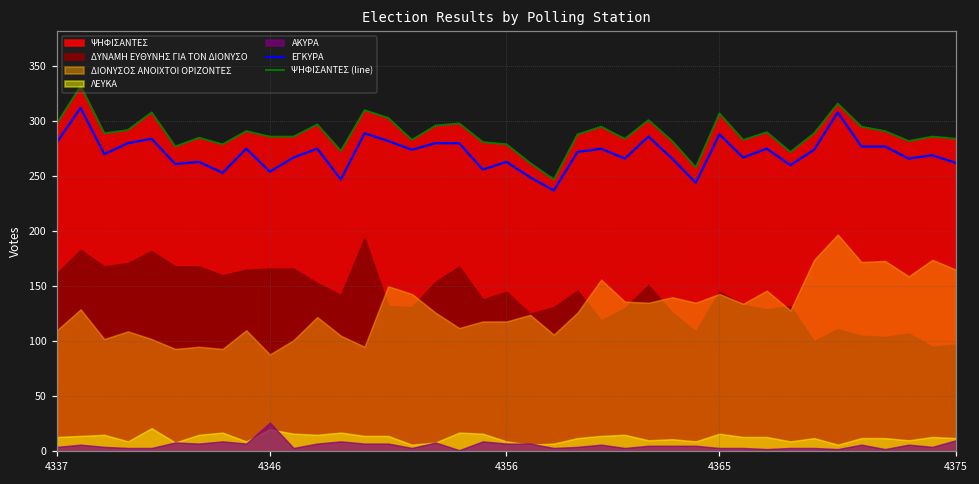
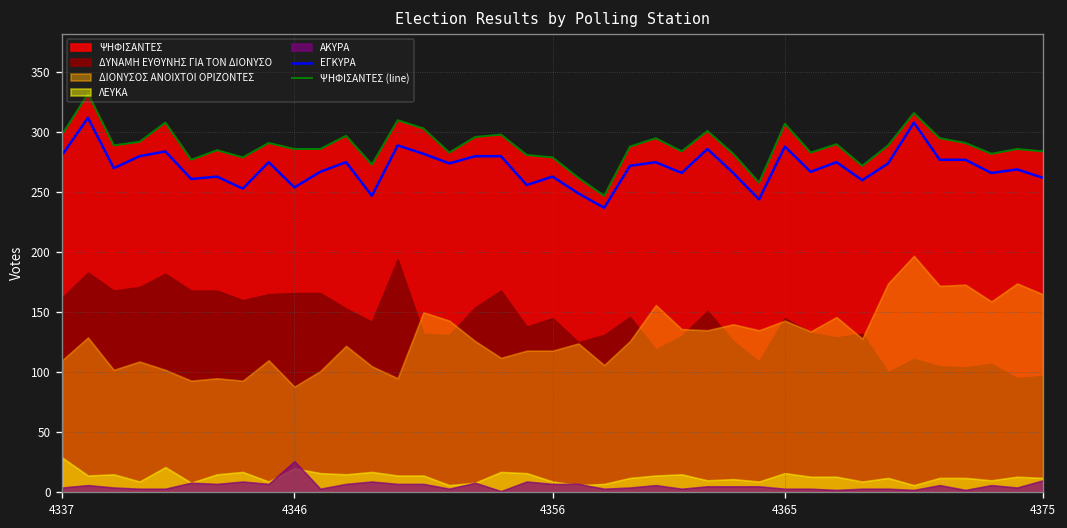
ΛΕΥΚΑ, 4337: 13 -> 29
